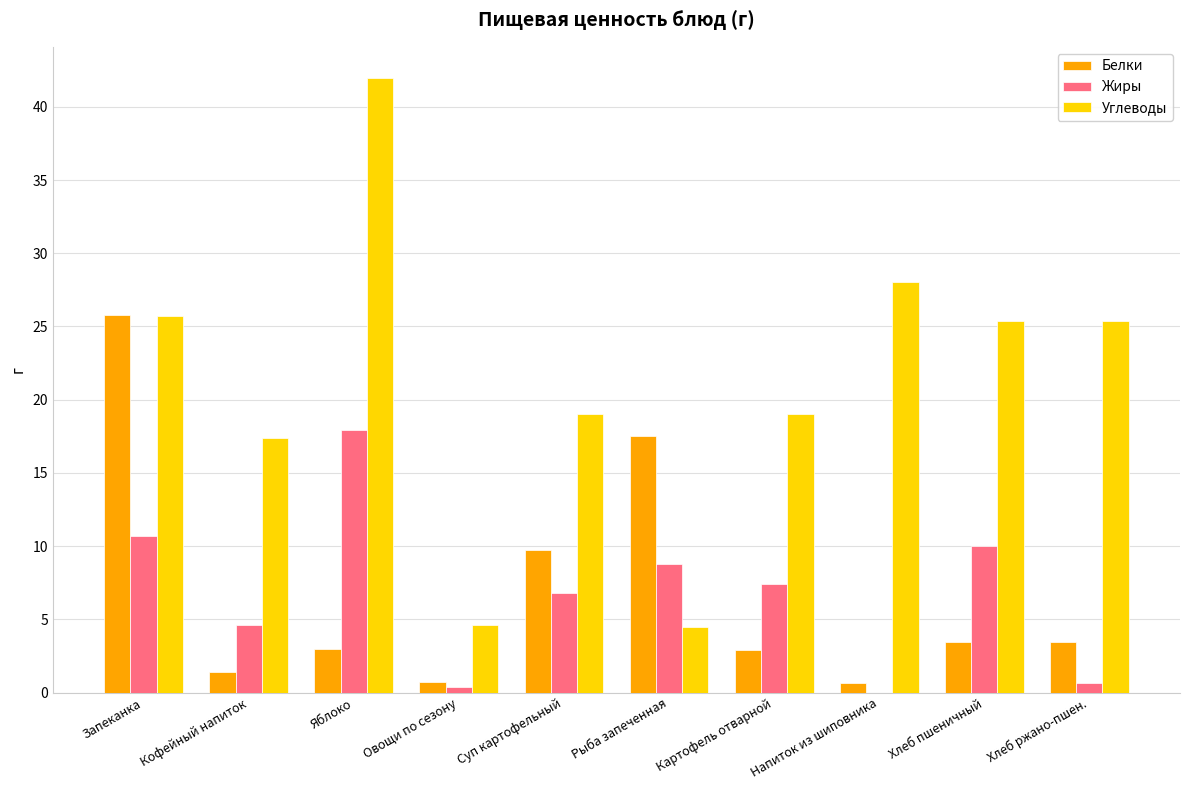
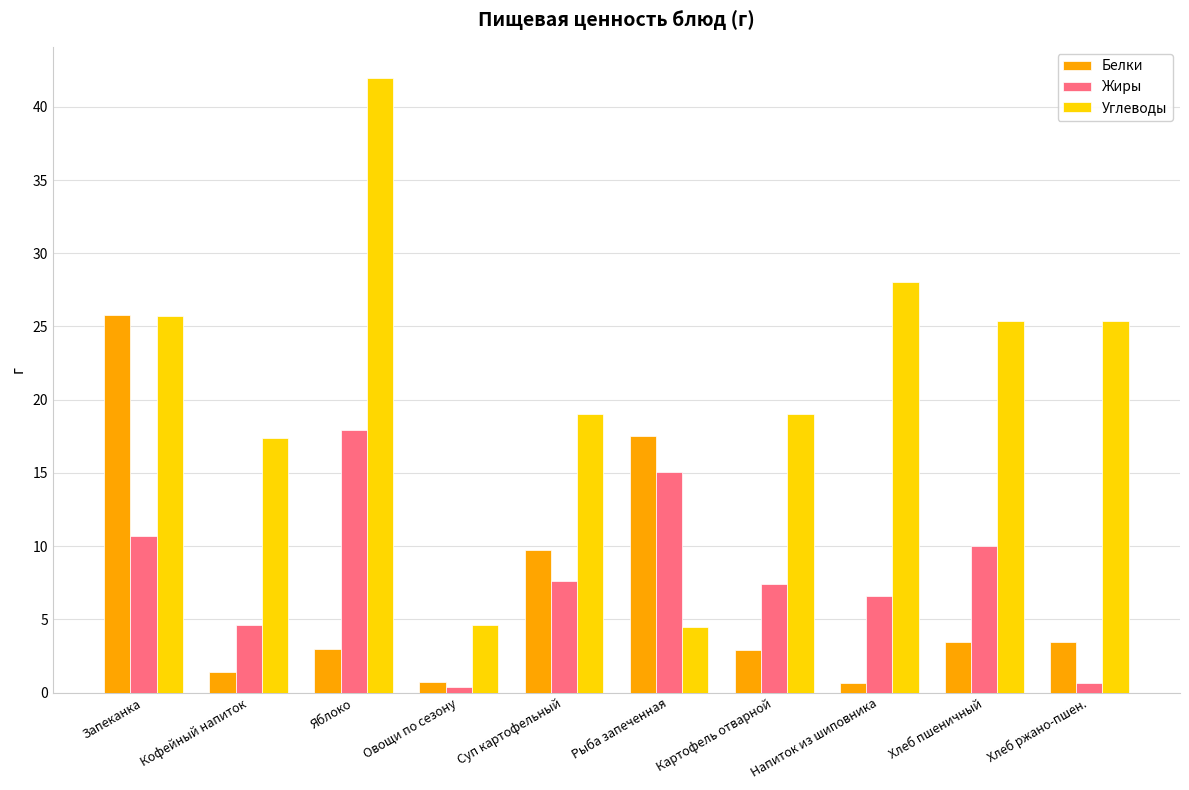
Жиры, Суп картофельный: 6.8 -> 7.6
Жиры, Рыба запеченная: 8.8 -> 15.1
Жиры, Напиток из шиповника: 0.0 -> 6.6
